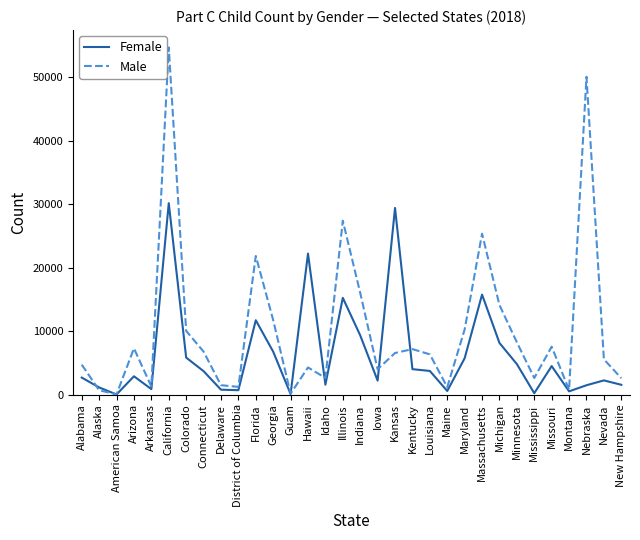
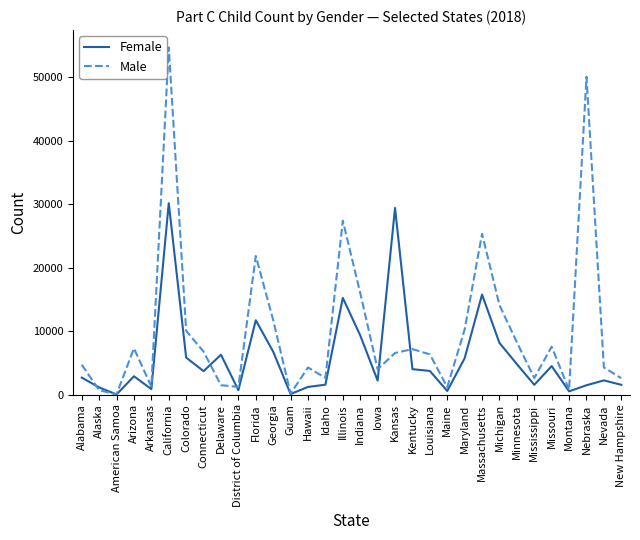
Female, Delaware: 1000 -> 6000
Female, Hawaii: 22000 -> 1000
Female, Mississippi: 0 -> 2000
Male, Nevada: 6000 -> 4000
